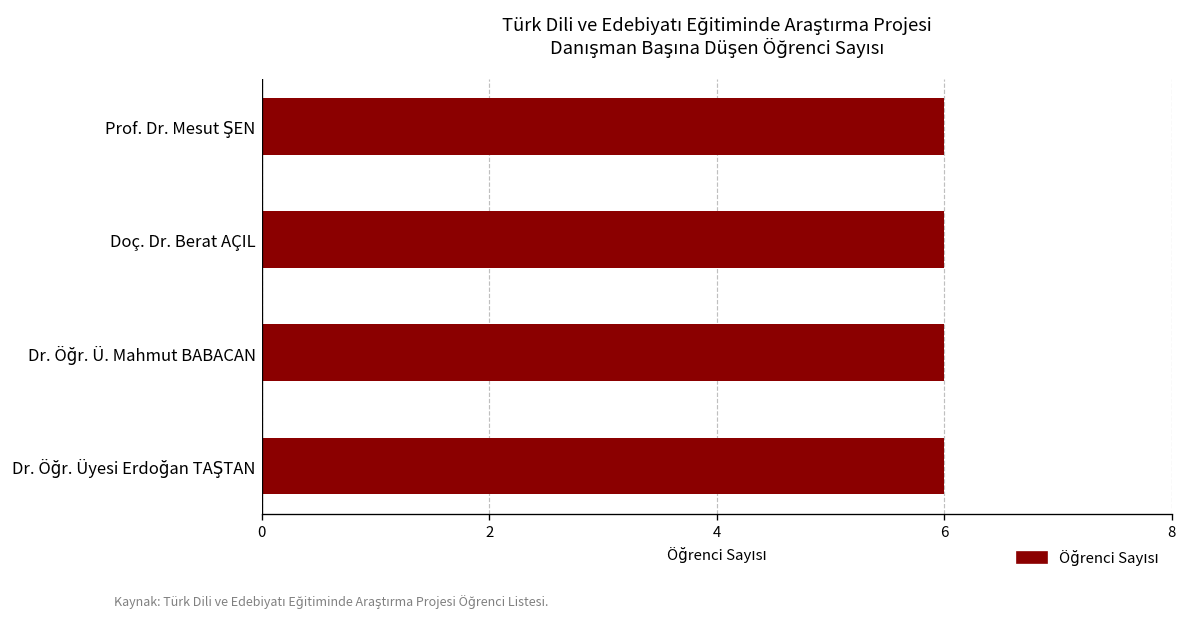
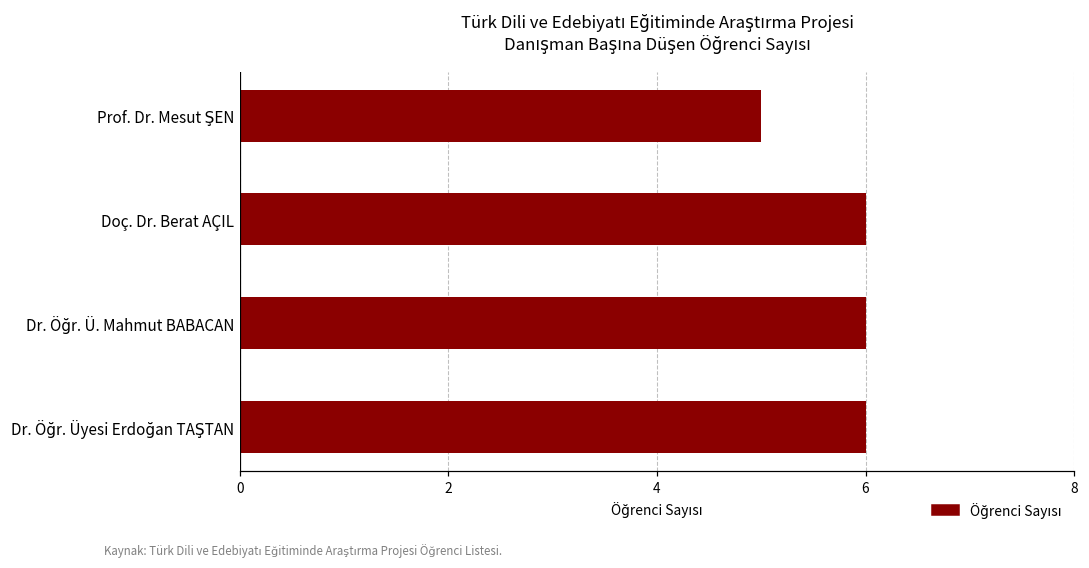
Prof. Dr. Mesut ŞEN: 6 -> 5
